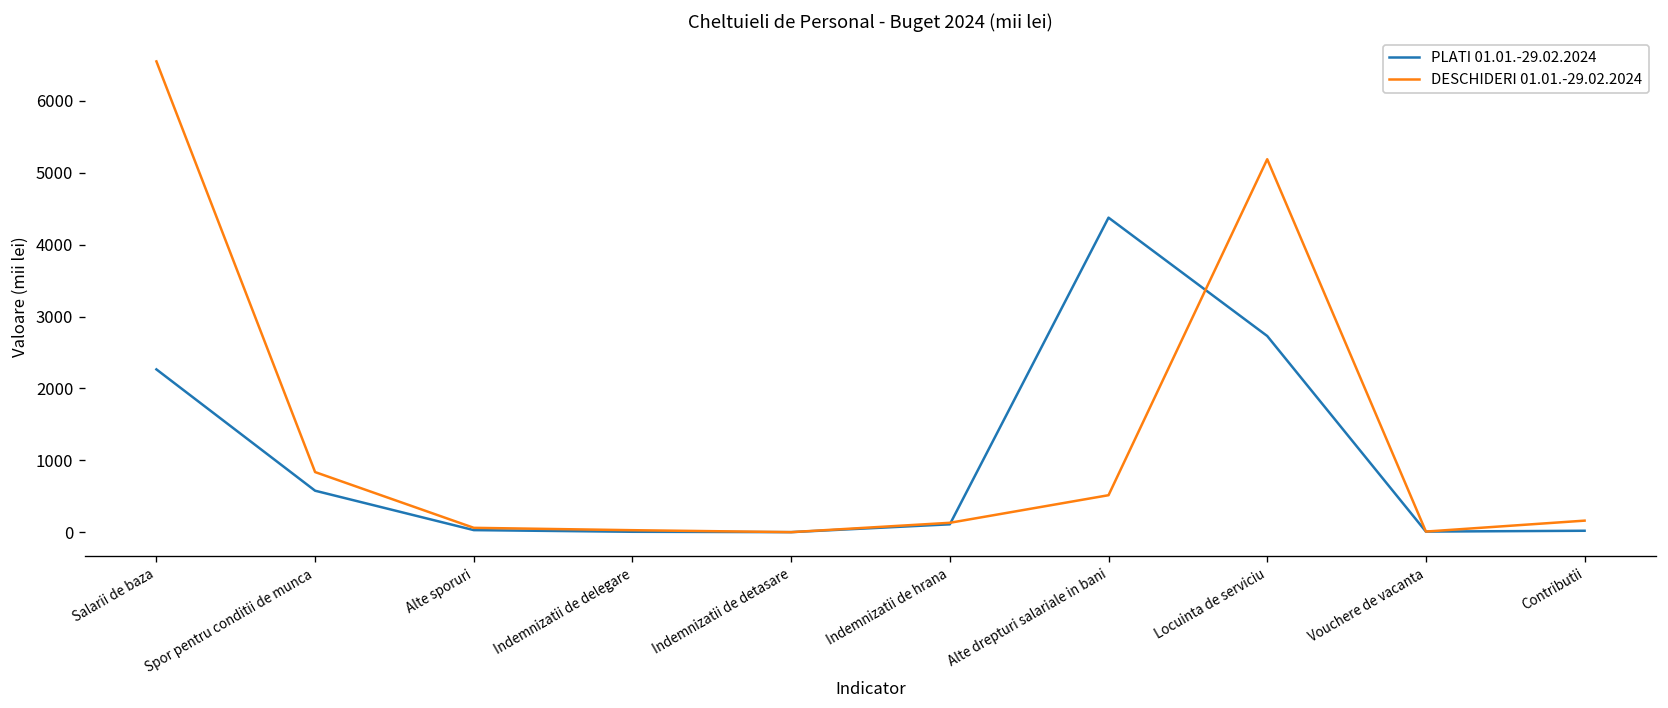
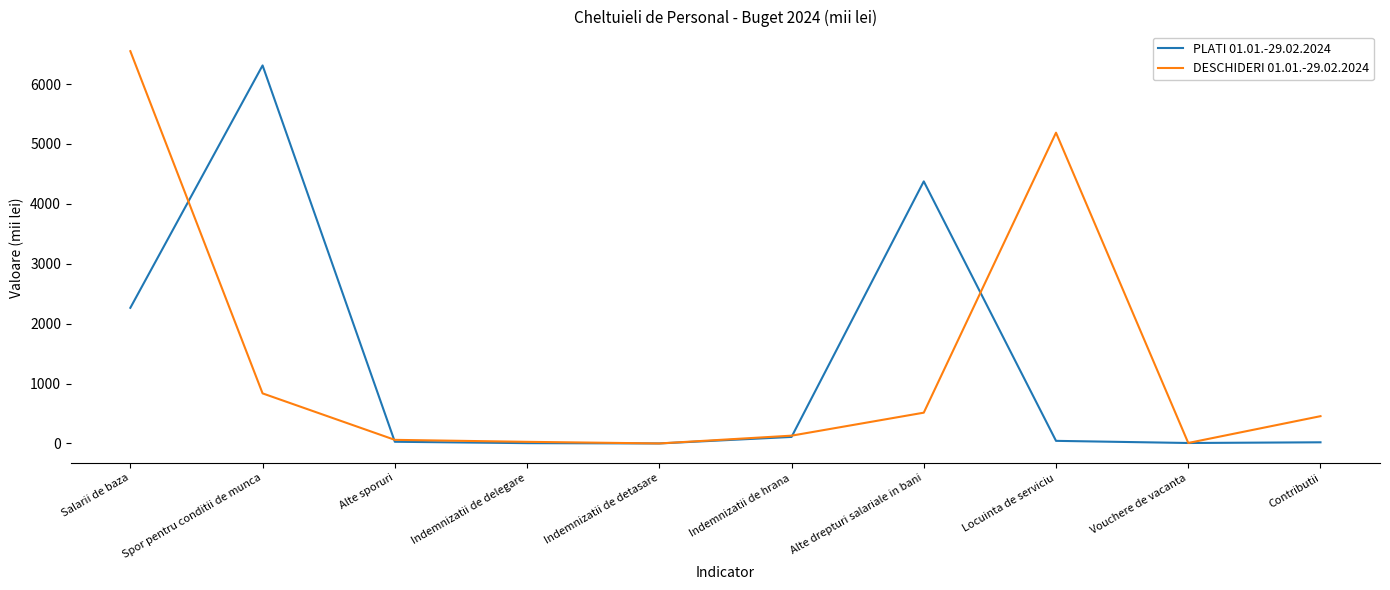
PLATI 01.01.-29.02.2024, Spor pentru conditii de munca: 600 -> 6300
PLATI 01.01.-29.02.2024, Locuinta de serviciu: 2700 -> 0
DESCHIDERI 01.01.-29.02.2024, Contributii: 200 -> 500
